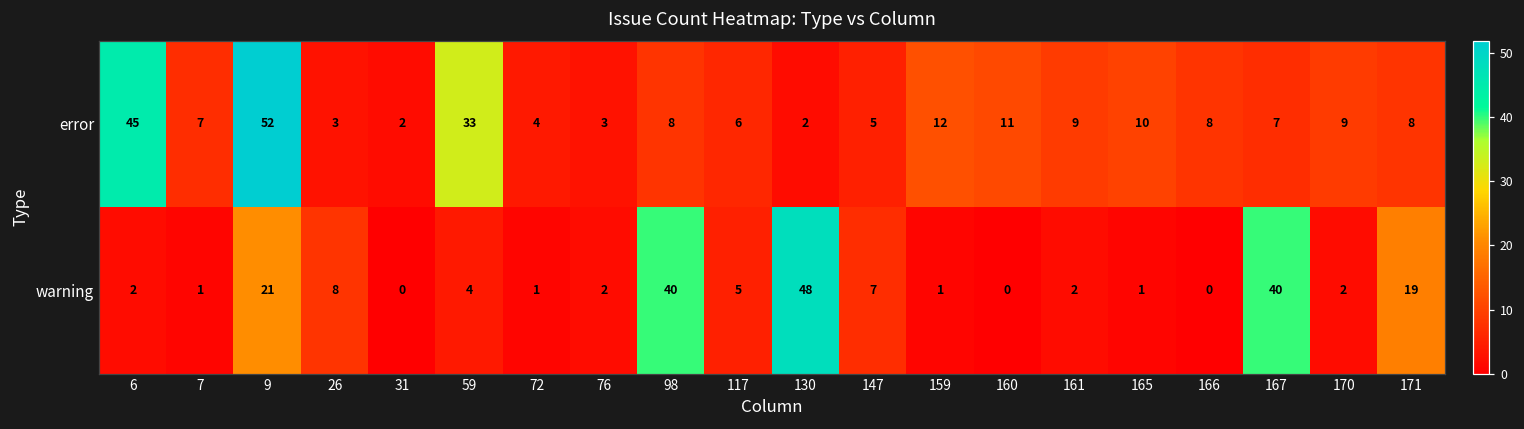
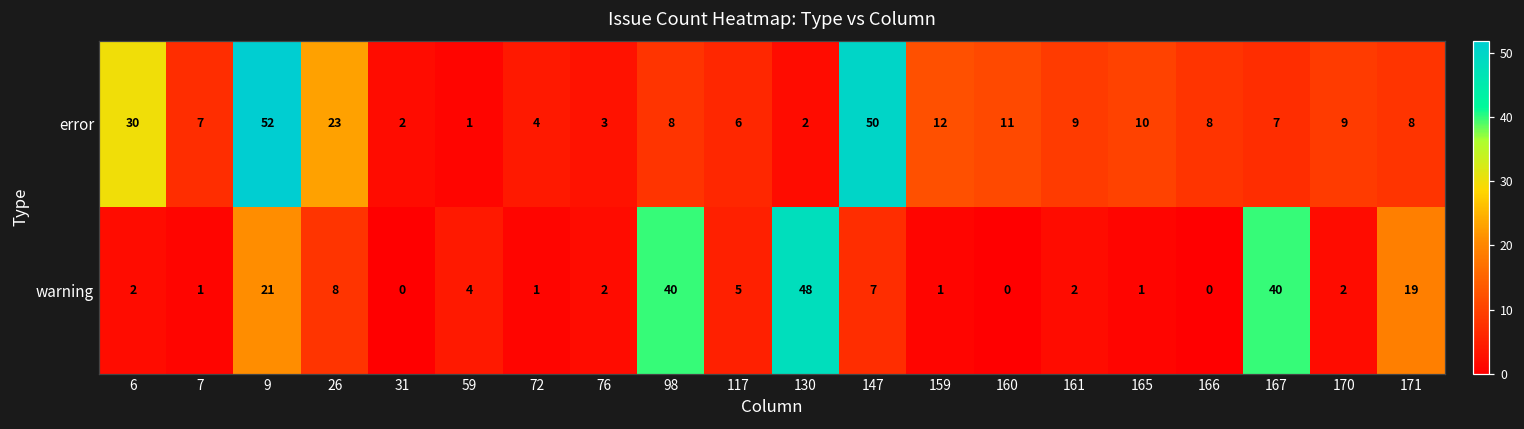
error, 6: 45 -> 30
error, 26: 3 -> 23
error, 59: 33 -> 1
error, 147: 5 -> 50
